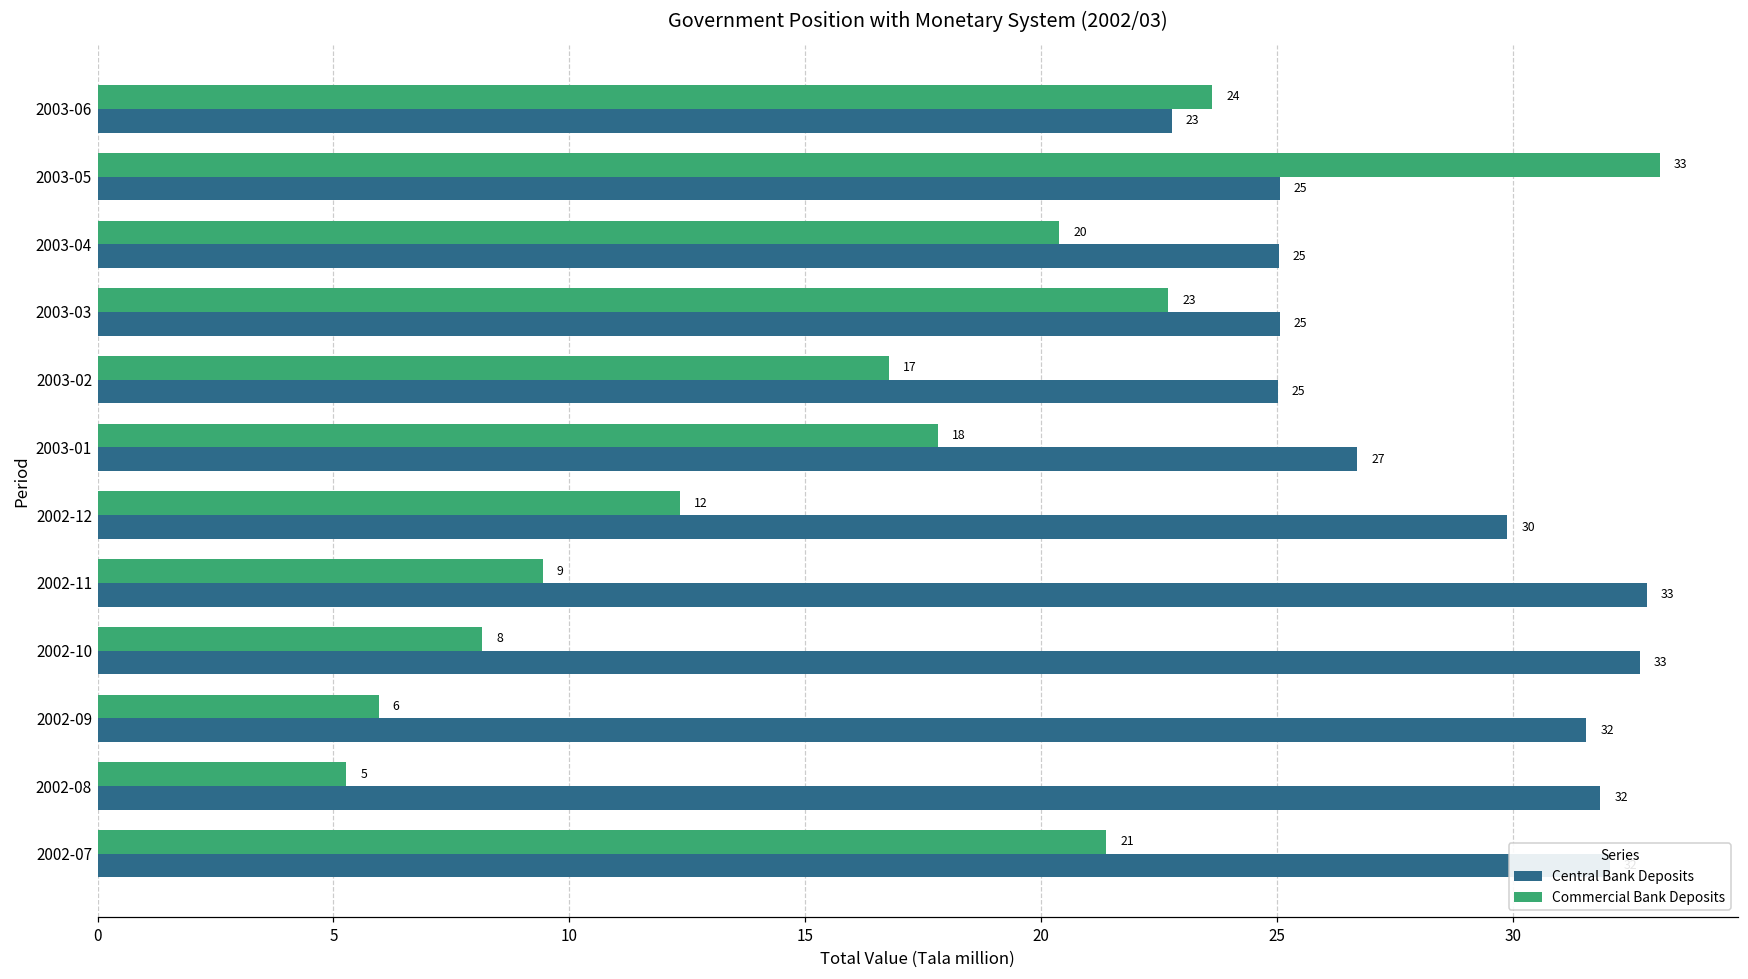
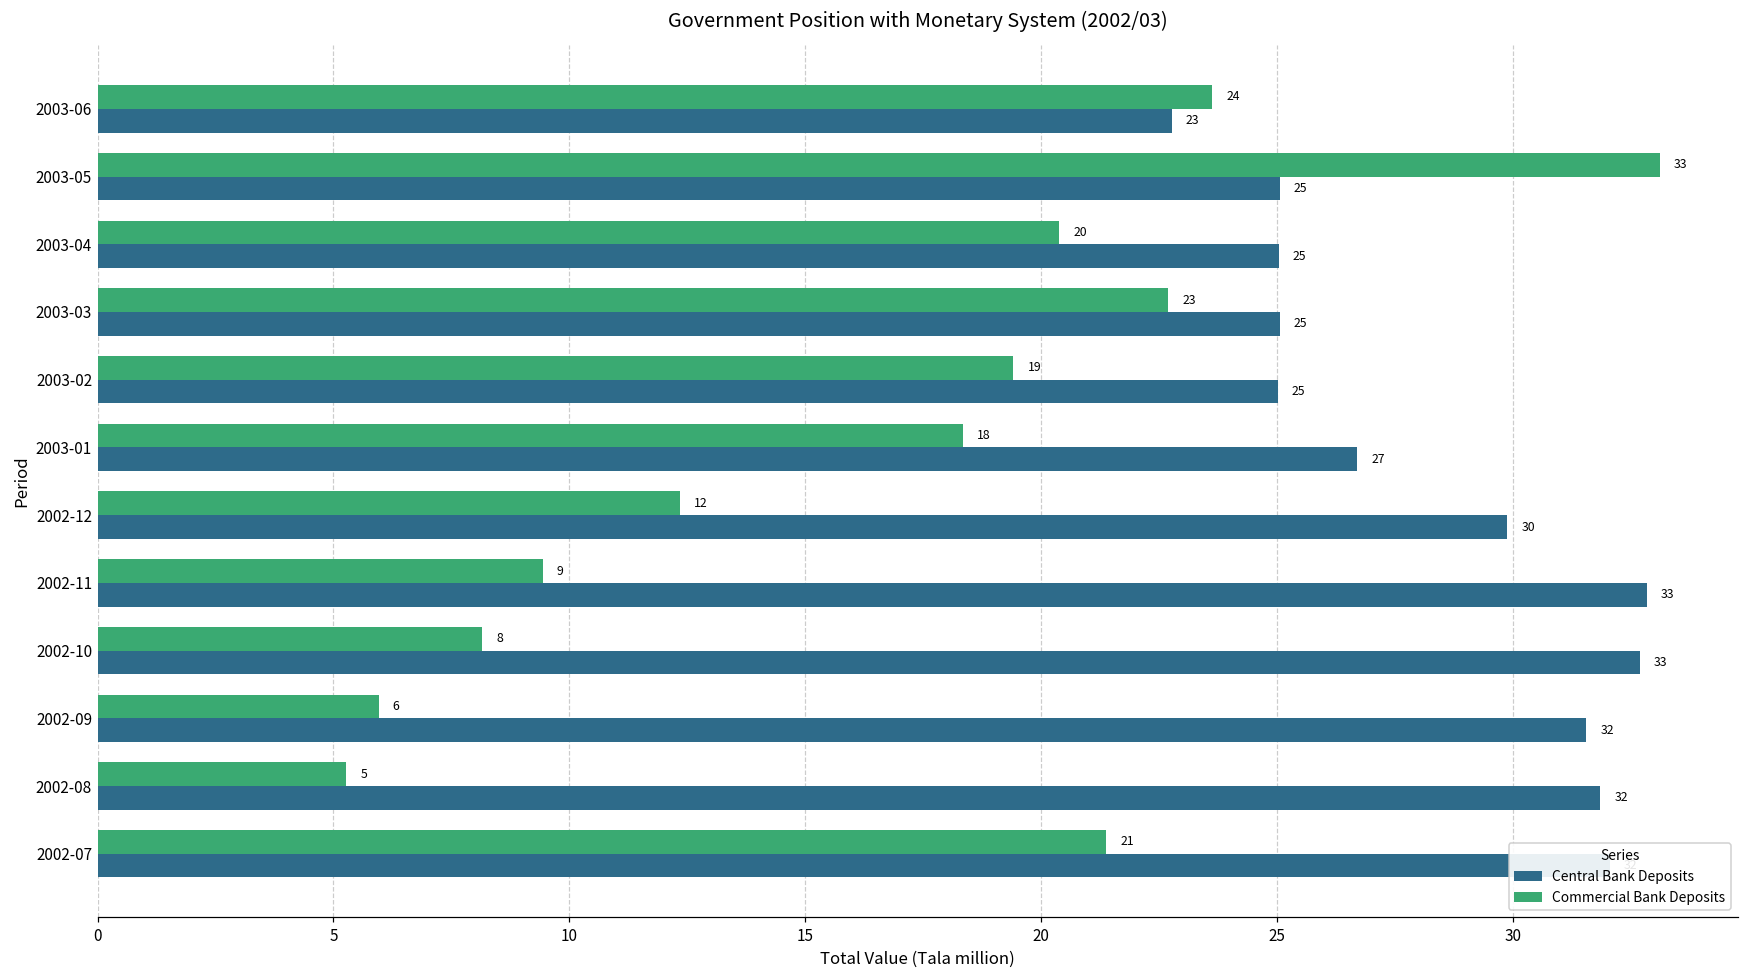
Commercial Bank Deposits, 2003-02: 17 -> 19
Commercial Bank Deposits, 2003-01: 17.8 -> 18.4
